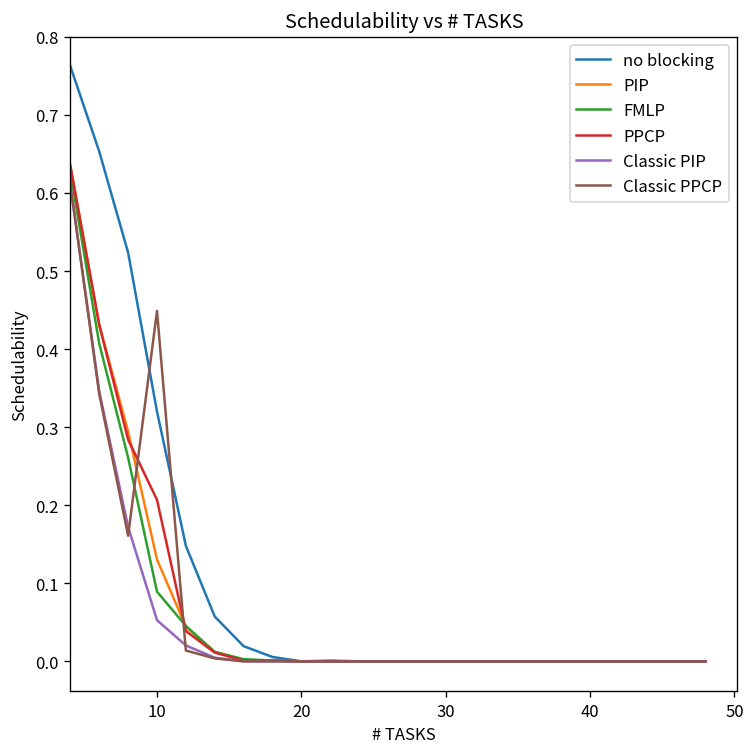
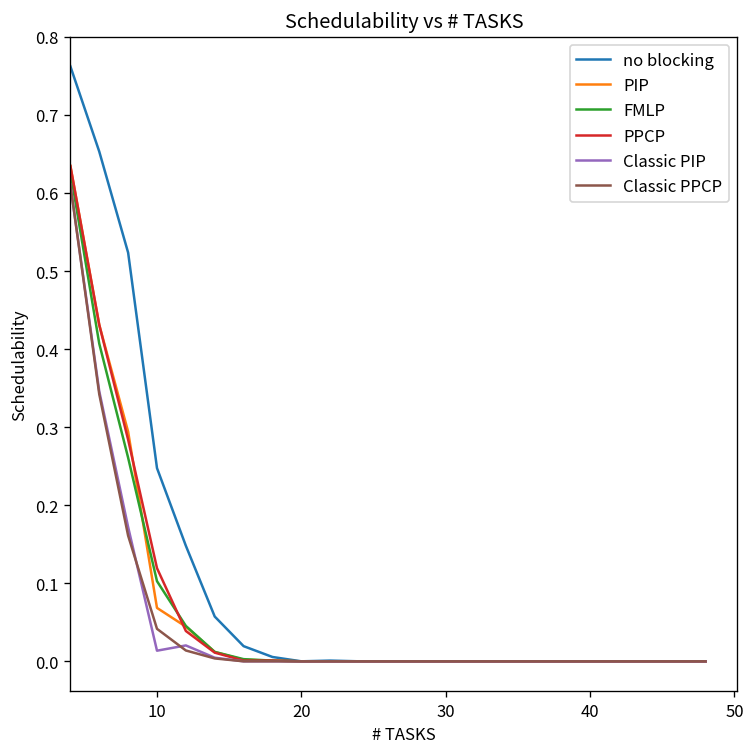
no blocking, 10: 0.32 -> 0.25
PIP, 10: 0.13 -> 0.07
FMLP, 10: 0.09 -> 0.10
PPCP, 10: 0.21 -> 0.12
Classic PIP, 10: 0.05 -> 0.01
Classic PPCP, 10: 0.45 -> 0.04
